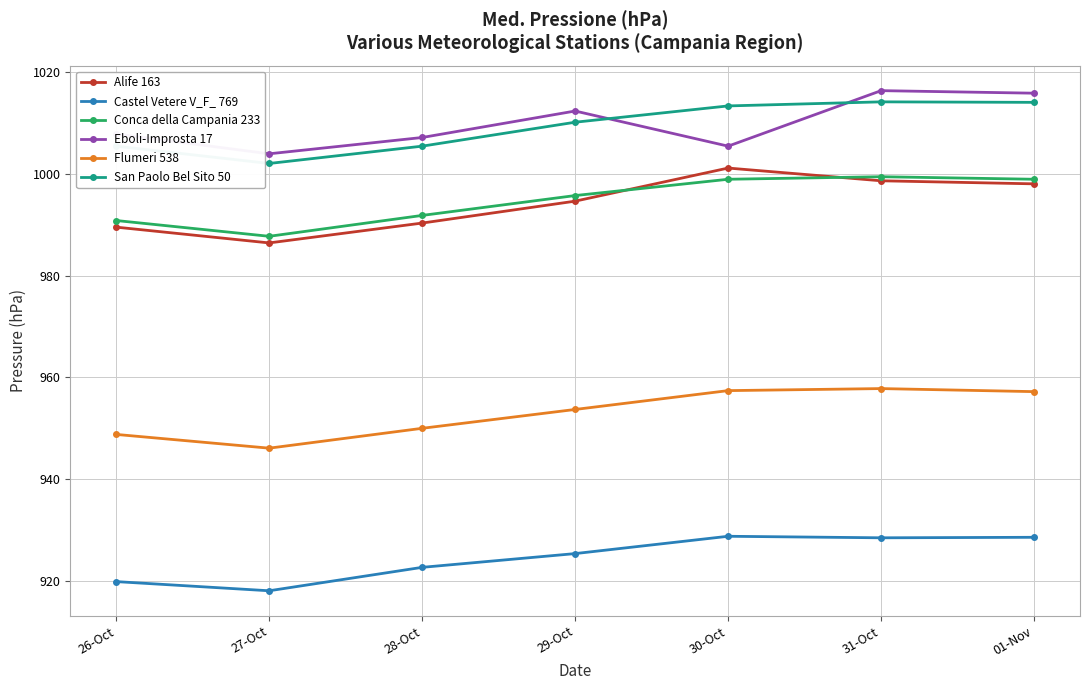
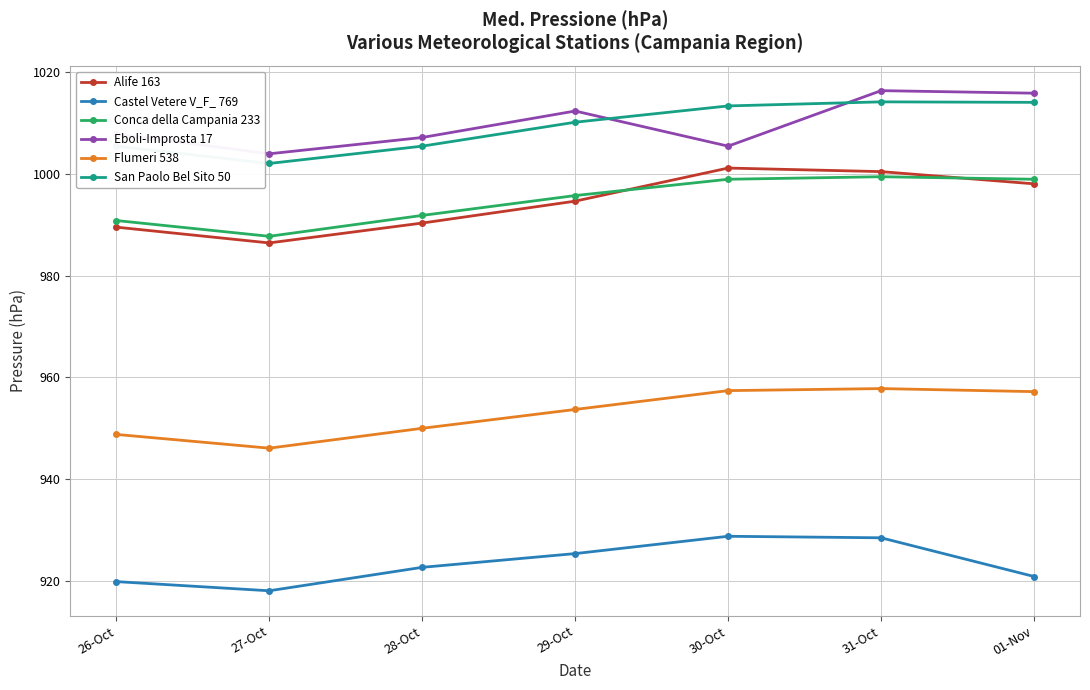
Alife 163, 31-Oct: 999 -> 1000
Castel Vetere V_F_ 769, 01-Nov: 929 -> 921
